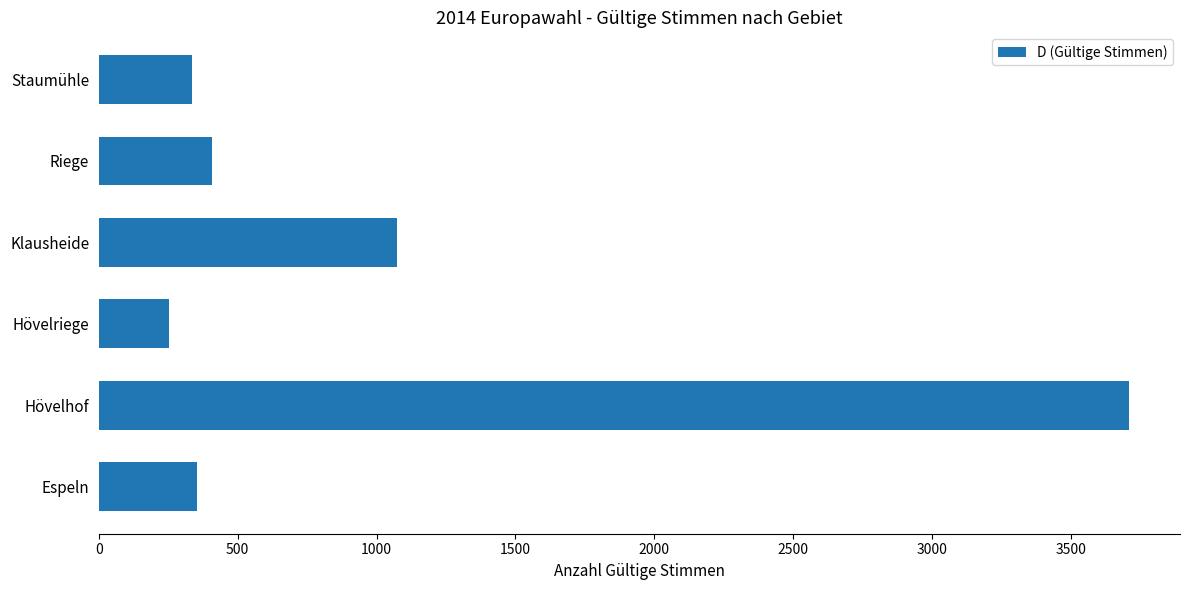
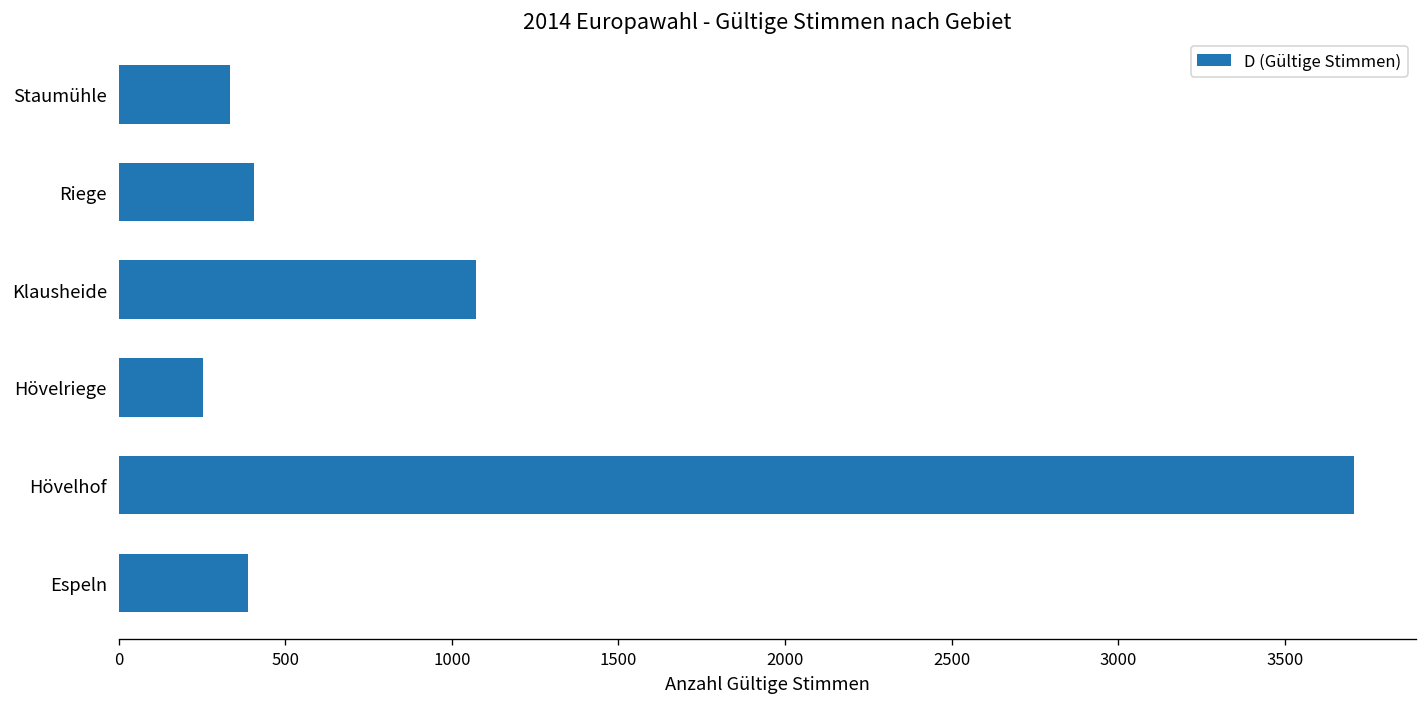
Espeln: 350 -> 390
